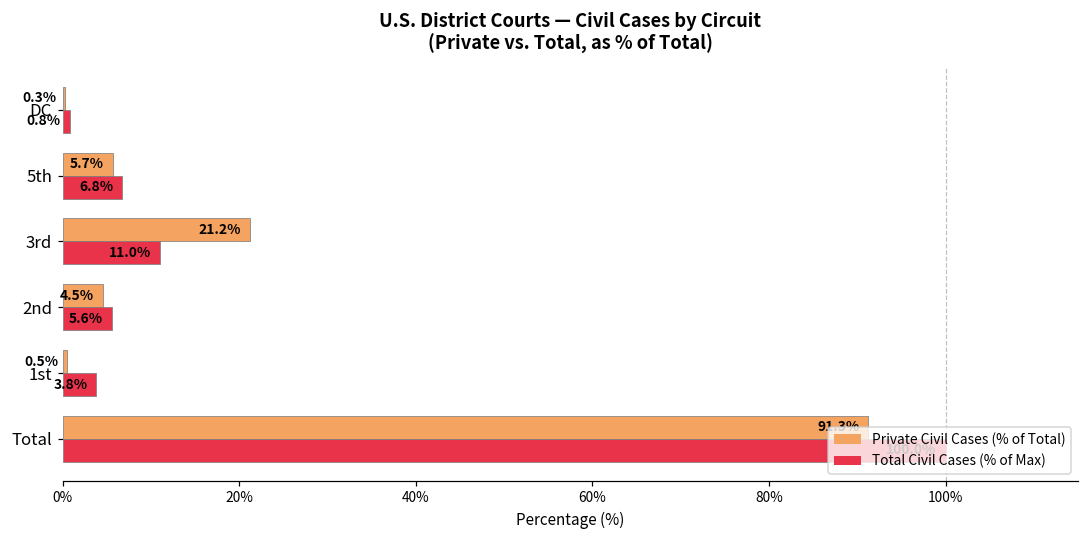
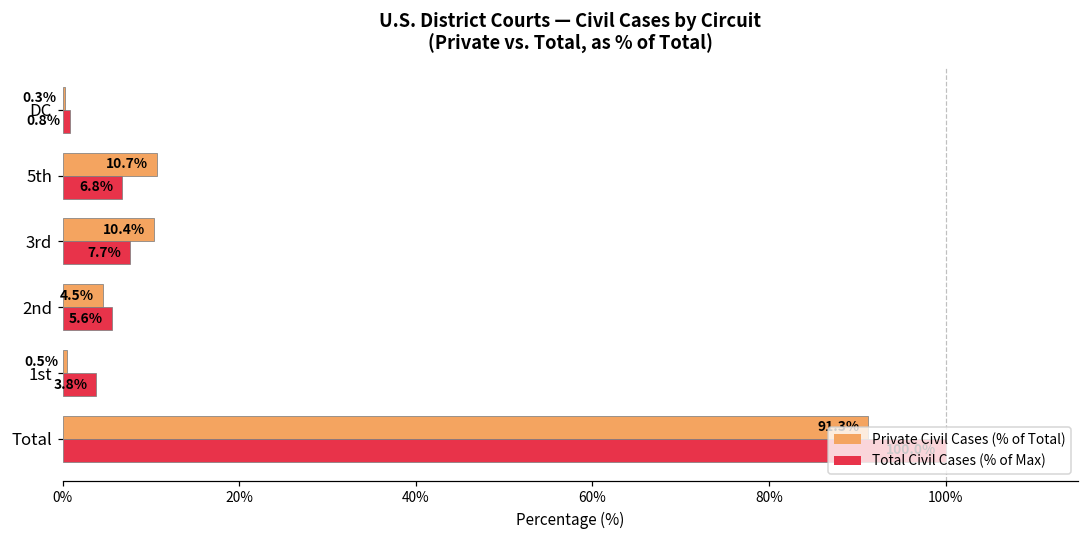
Private Civil Cases (% of Total), 5th: 5.7% -> 10.7%
Private Civil Cases (% of Total), 3rd: 21.2% -> 10.4%
Total Civil Cases (% of Max), 3rd: 11.0% -> 7.7%
